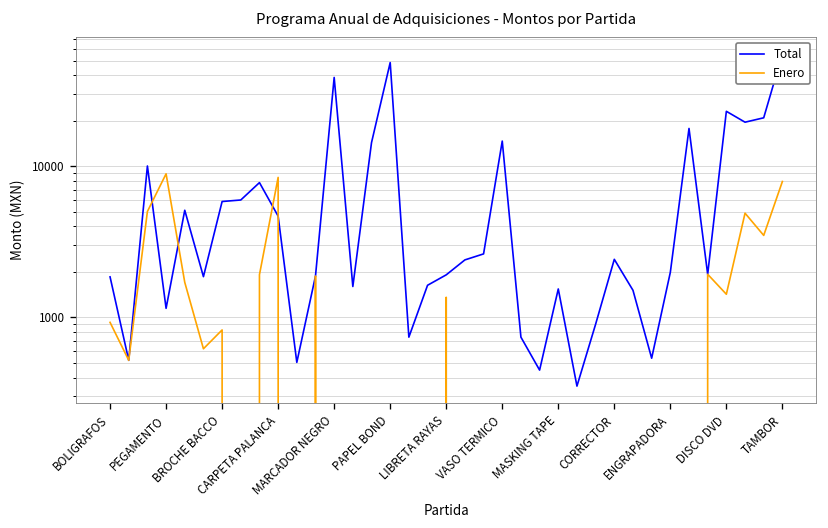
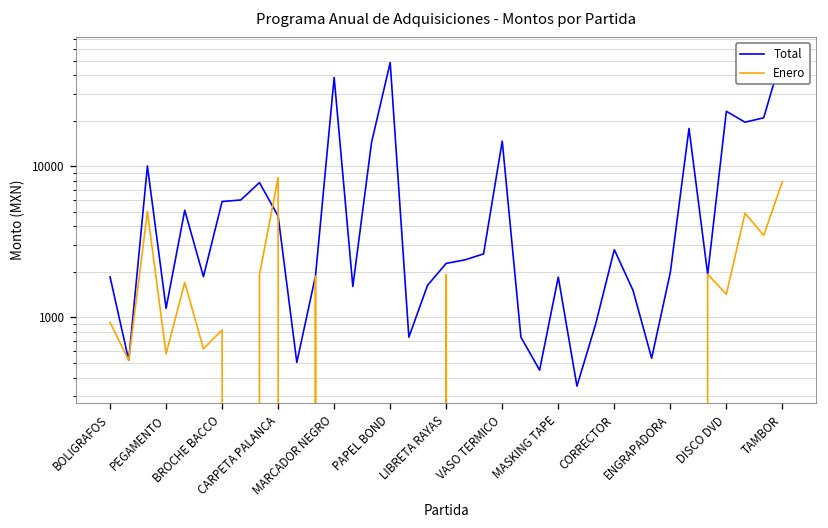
Enero, PEGAMENTO: 9000 -> 600
Total, LIBRETA RAYAS: 1900 -> 2300
Enero, LIBRETA RAYAS: 1400 -> 1900
Total, MASKING TAPE: 1500 -> 1800
Total, CORRECTOR: 2400 -> 2800
